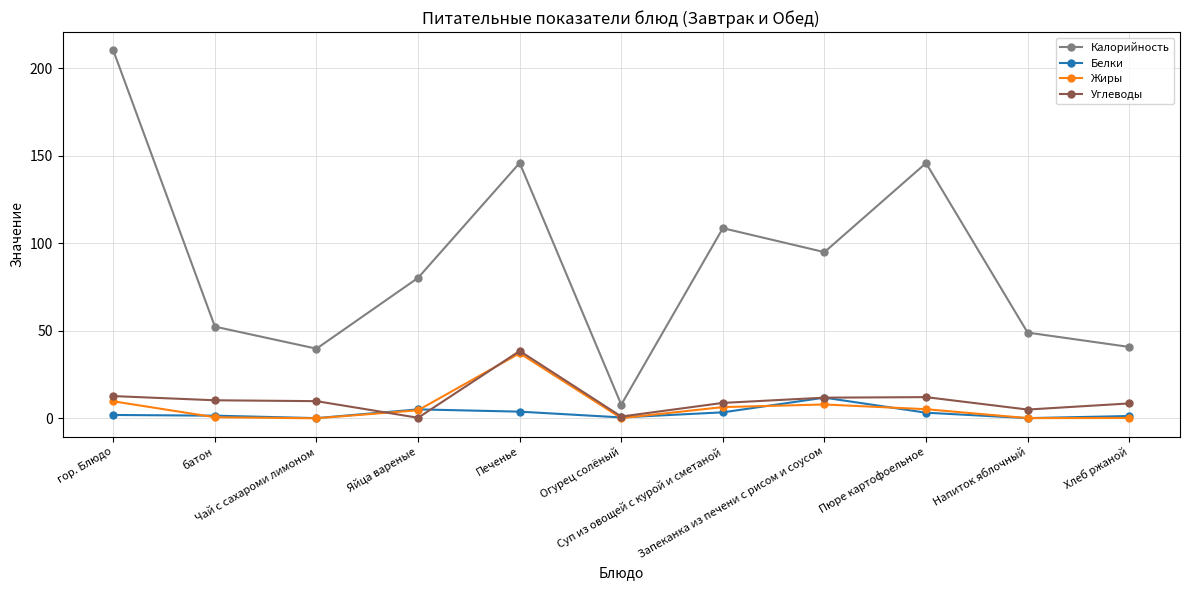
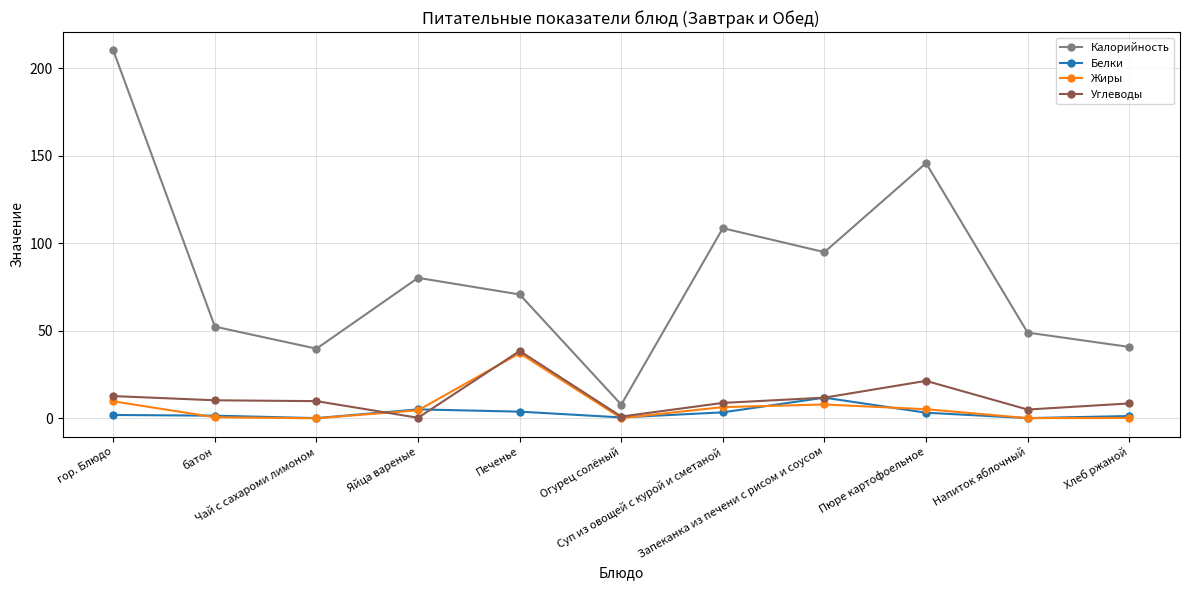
Калорийность, Печенье: 146 -> 71
Углеводы, Пюре картофоельное: 12 -> 21
